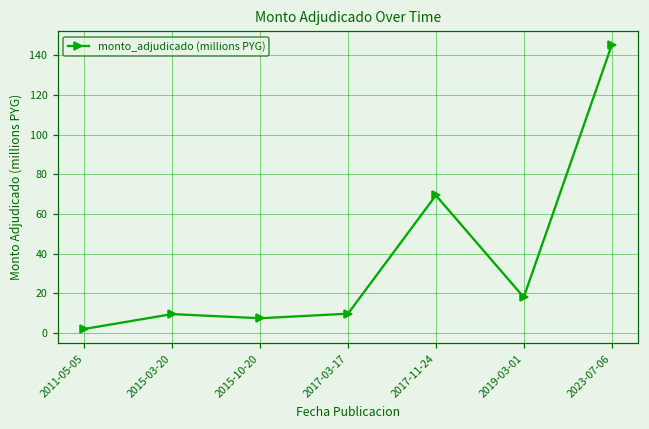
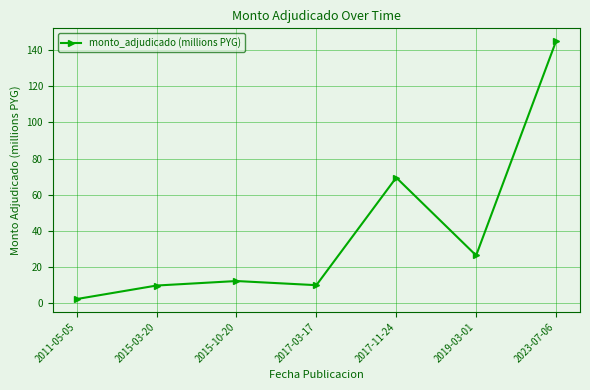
2015-10-20: 7 -> 12
2019-03-01: 18 -> 26
